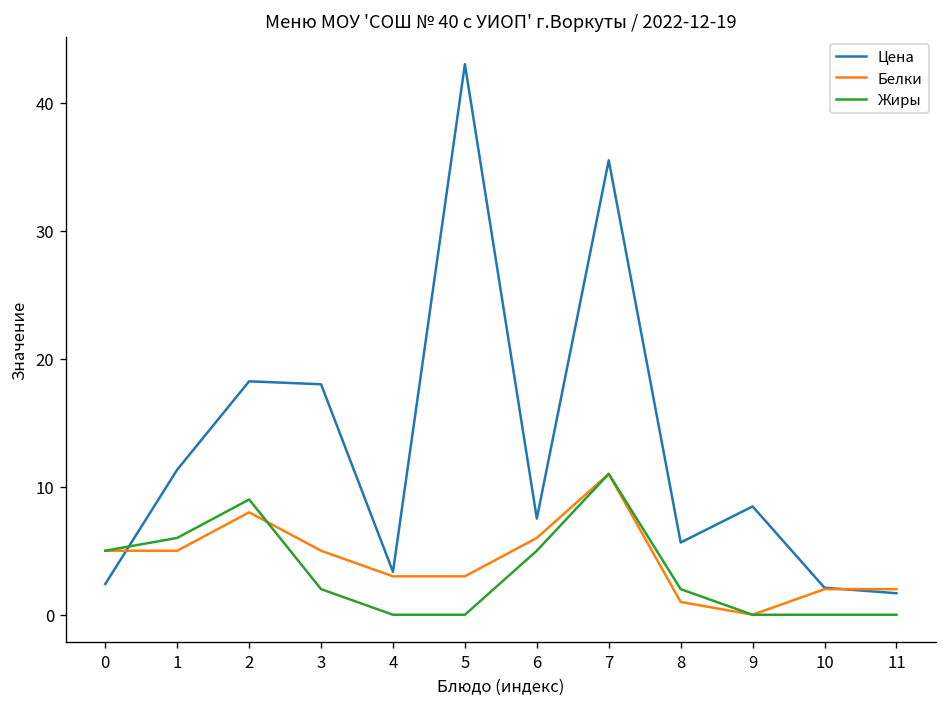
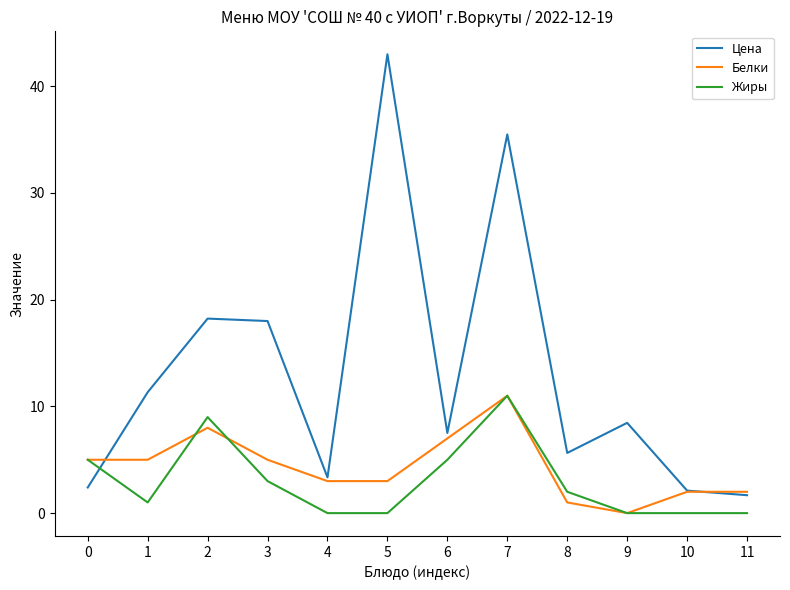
Жиры, 1: 6 -> 1
Жиры, 3: 2 -> 3
Белки, 6: 6 -> 7
